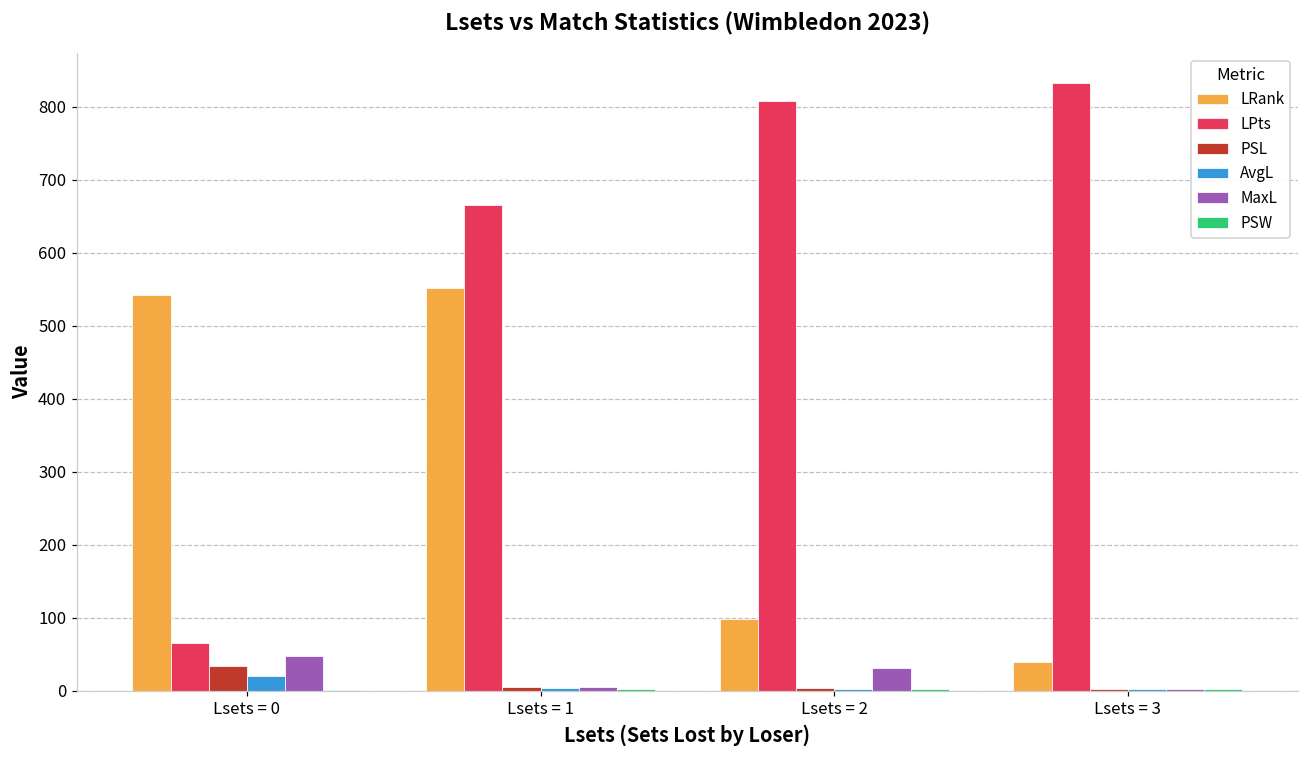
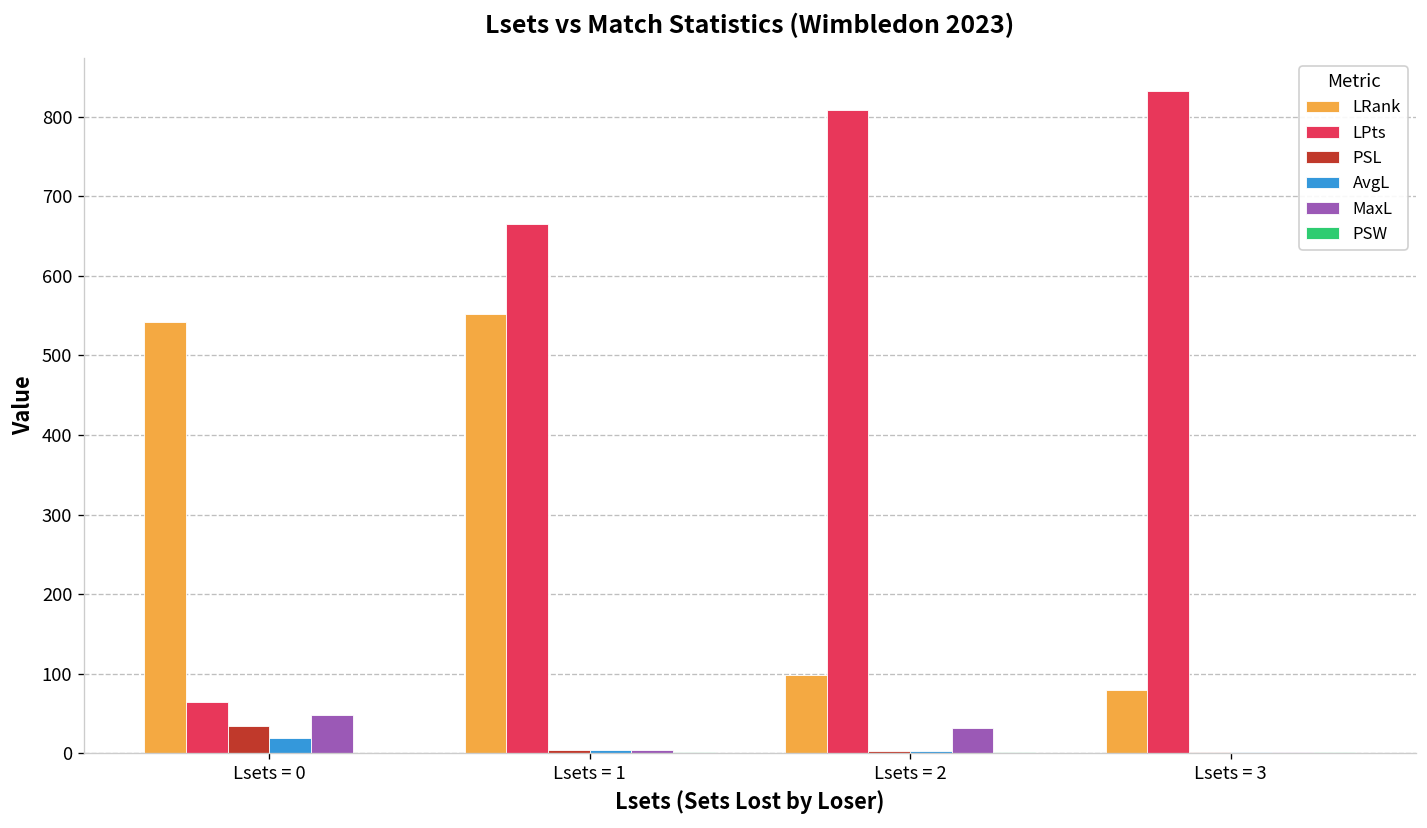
LRank, Lsets = 3: 40 -> 80
